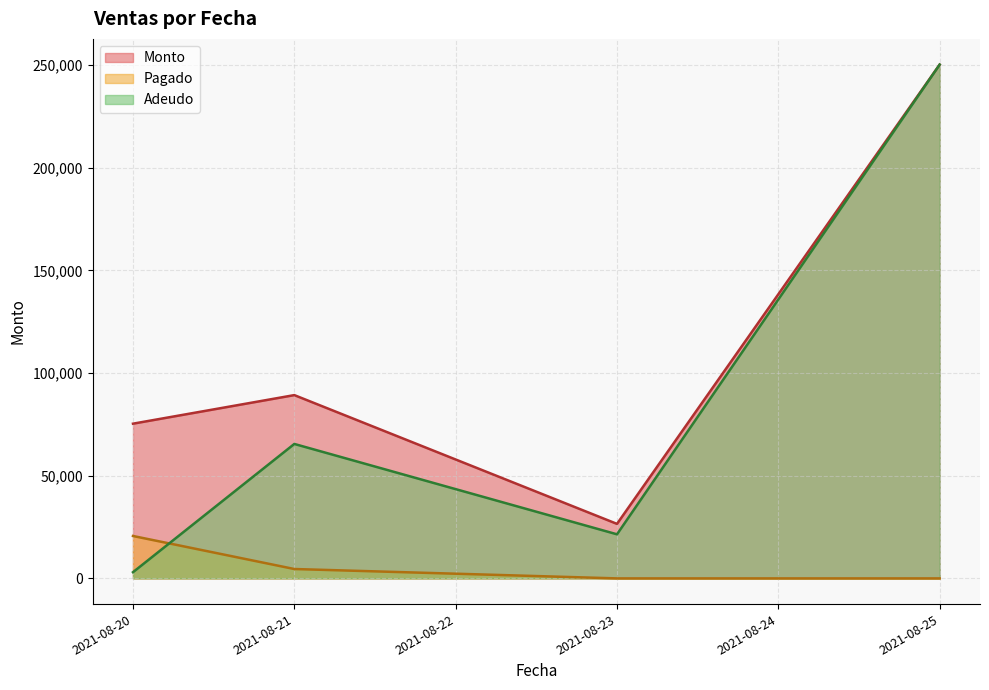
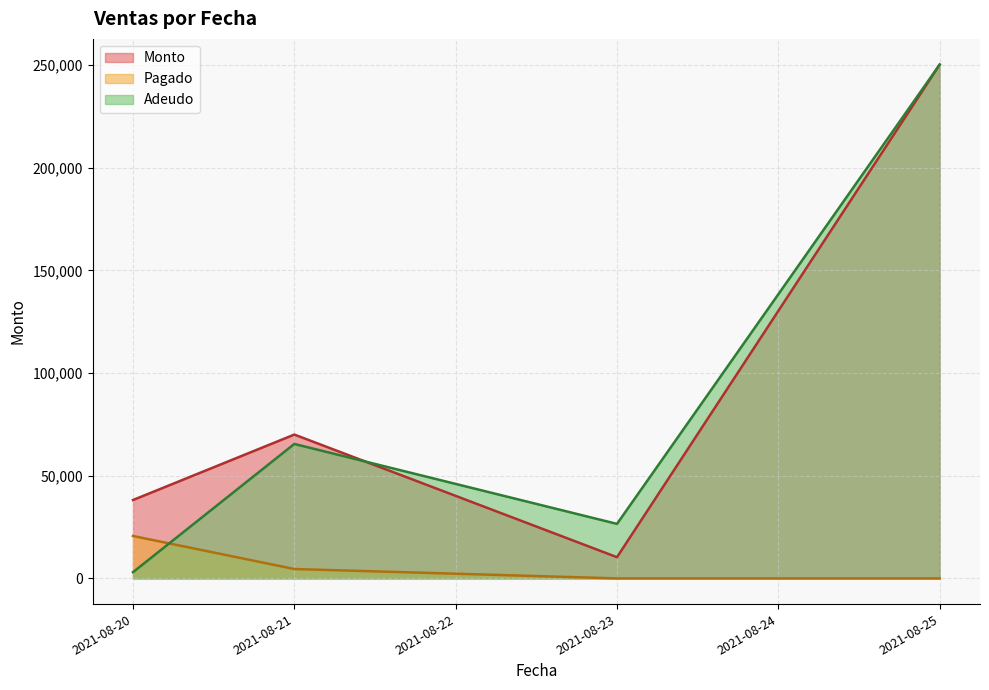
Monto, 2021-08-20: 75,000 -> 38,000
Monto, 2021-08-21: 89,000 -> 70,000
Monto, 2021-08-23: 27,000 -> 10,000
Adeudo, 2021-08-23: 21,000 -> 27,000
